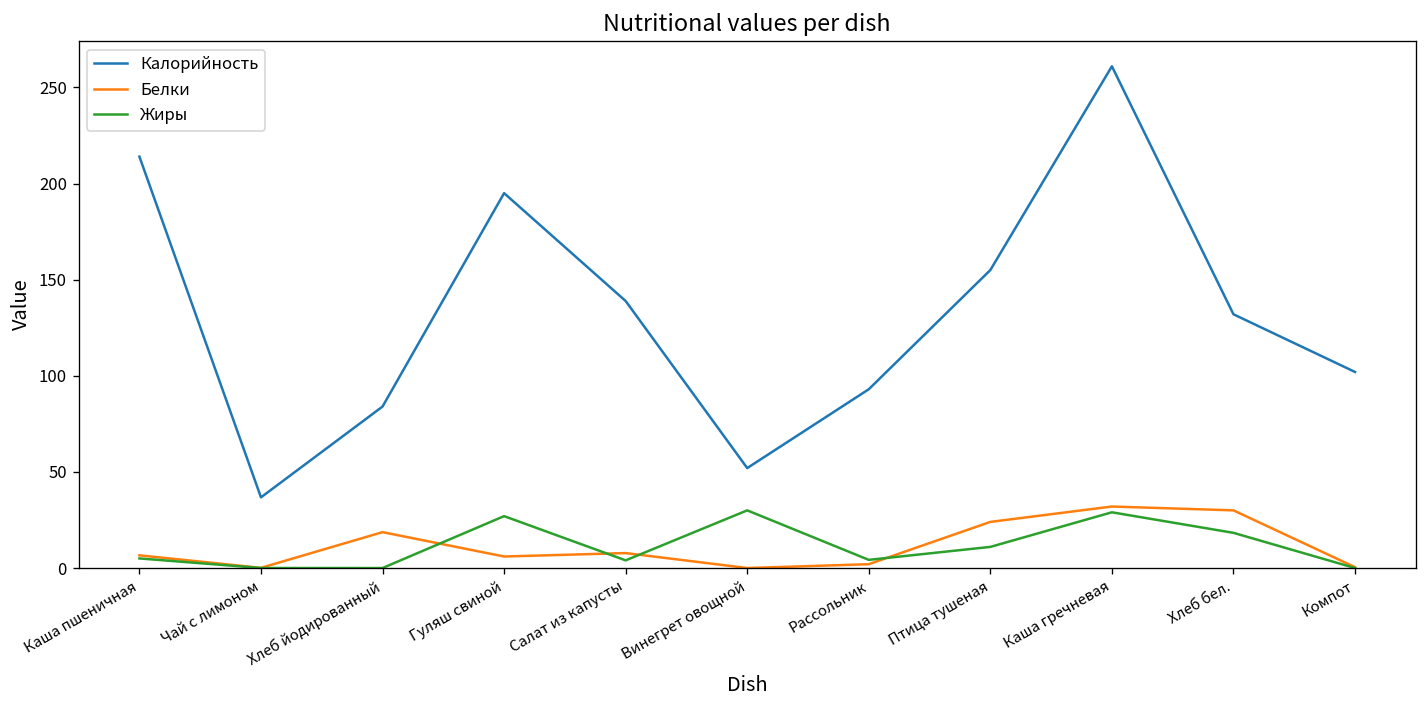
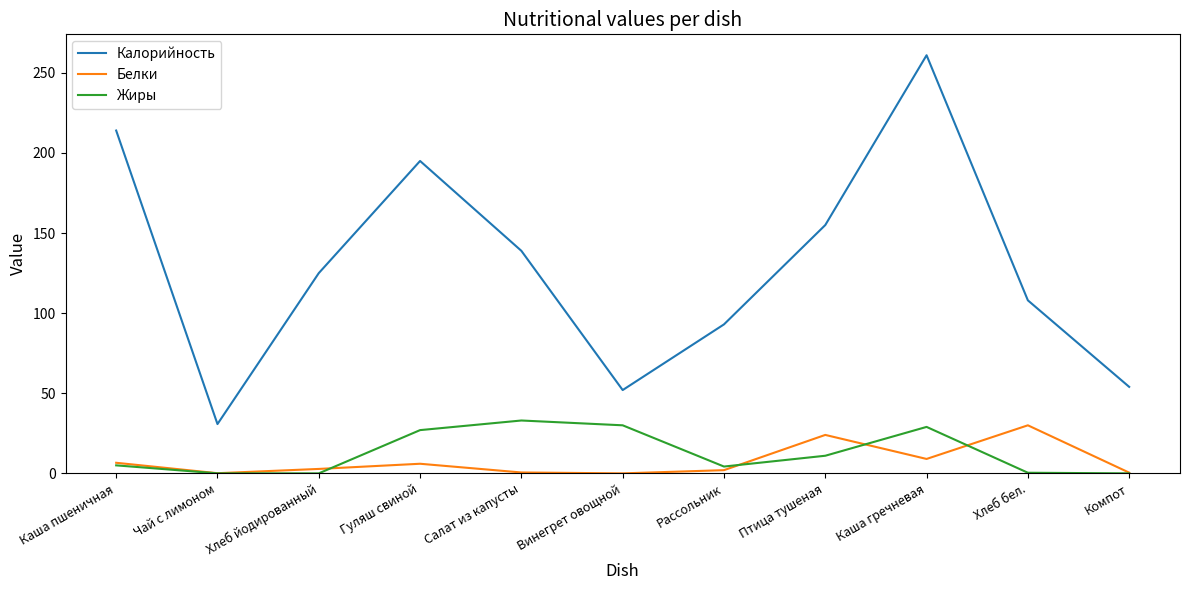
Калорийность, Чай с лимоном: 37 -> 31
Калорийность, Хлеб йодированный: 84 -> 125
Белки, Хлеб йодированный: 19 -> 3
Белки, Салат из капусты: 8 -> 1
Жиры, Салат из капусты: 4 -> 33
Белки, Каша гречневая: 32 -> 9
Калорийность, Хлеб бел.: 132 -> 108
Жиры, Хлеб бел.: 18 -> 0
Калорийность, Компот: 102 -> 54
